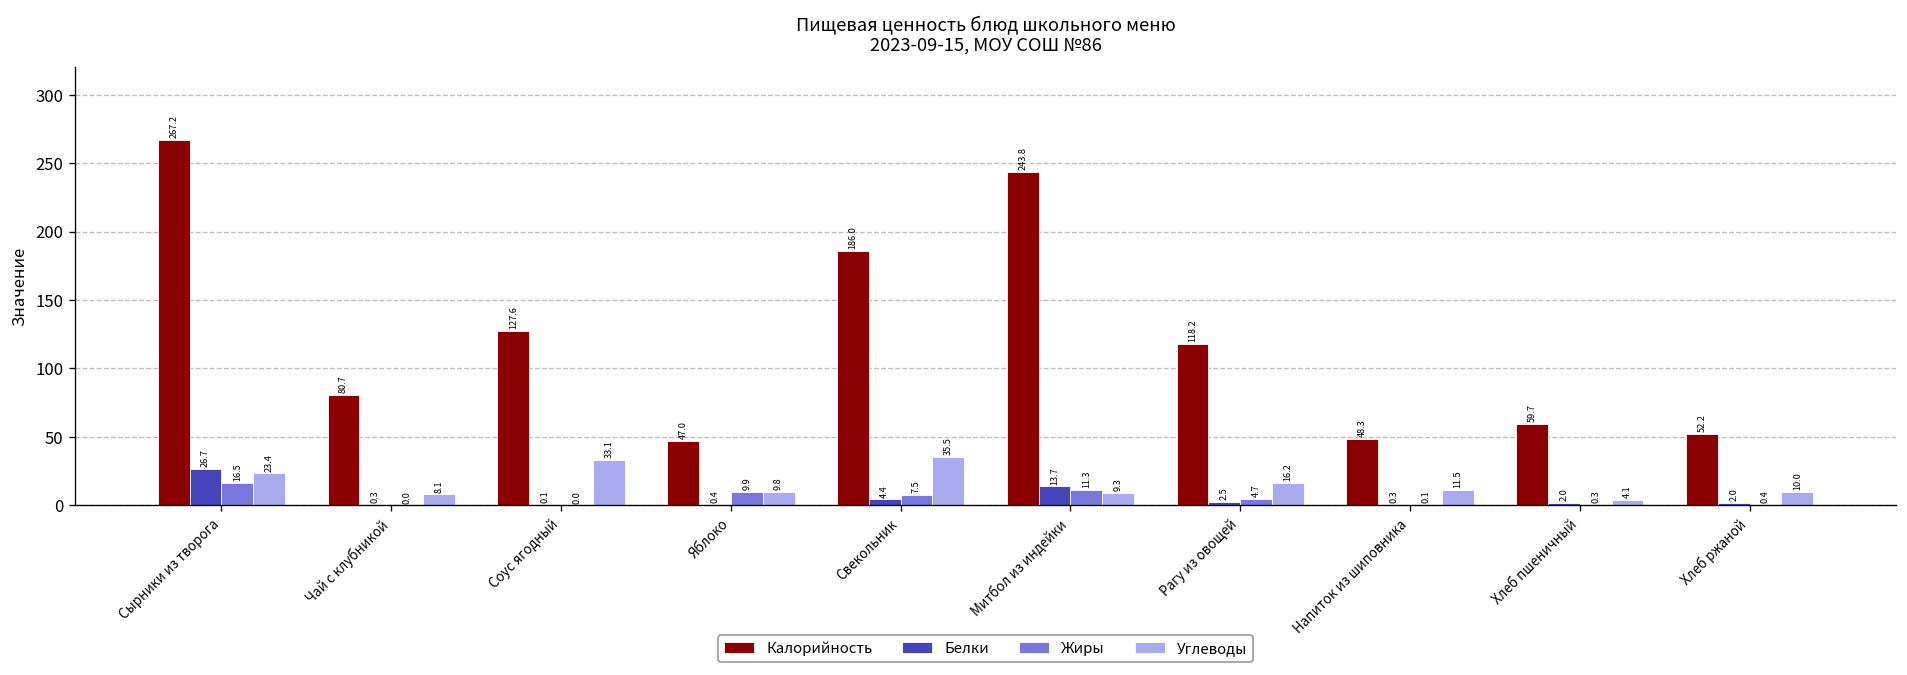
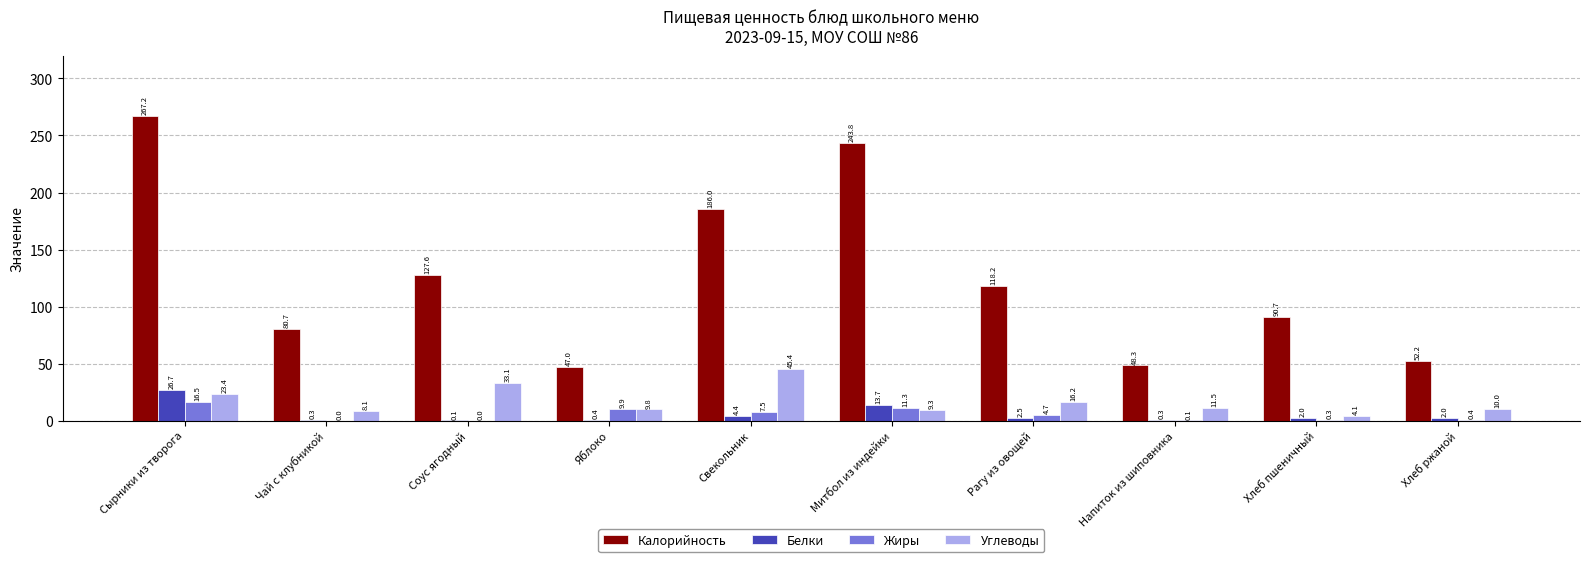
Углеводы, Свекольник: 35.5 -> 45.4
Калорийность, Хлеб пшеничный: 59.7 -> 90.7
